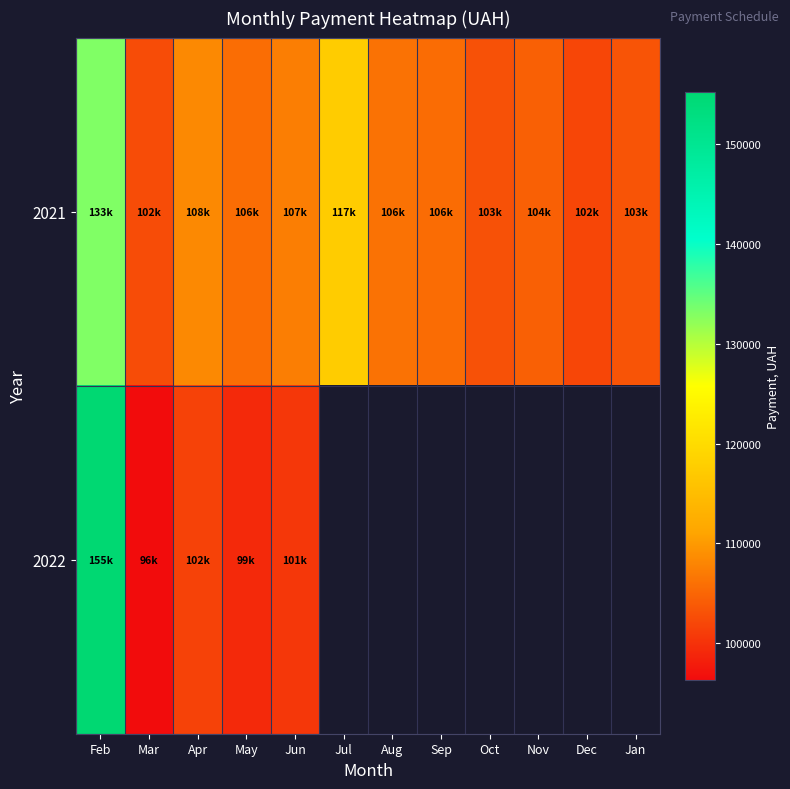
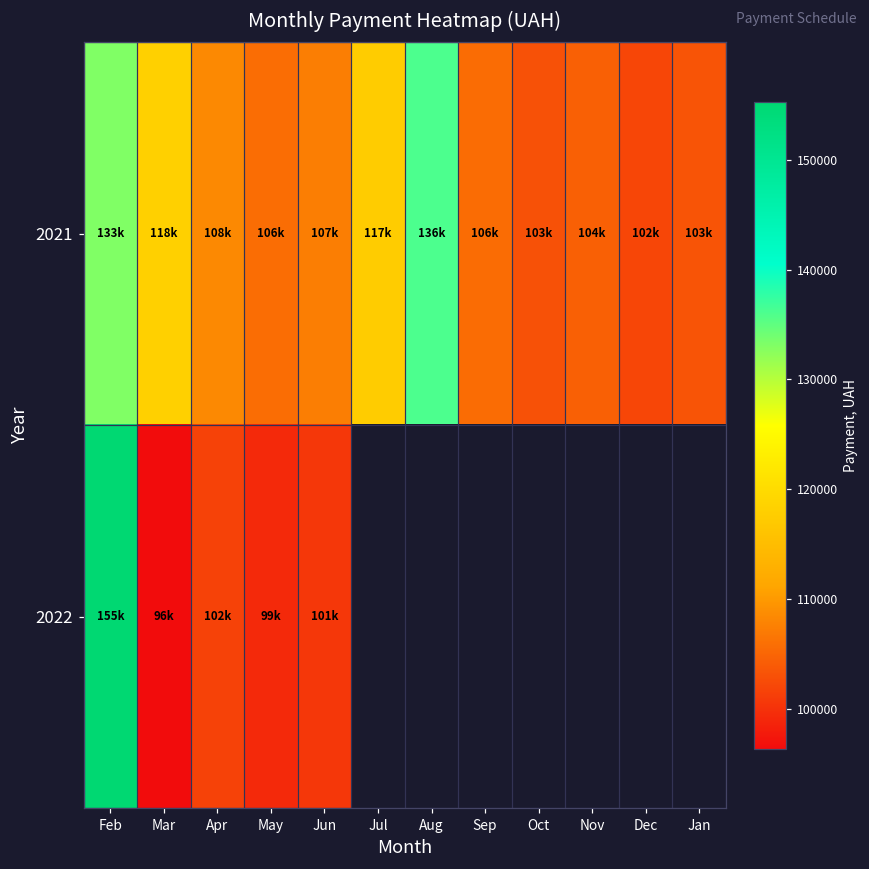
2021, Mar: 102k -> 118k
2021, Aug: 106k -> 136k
